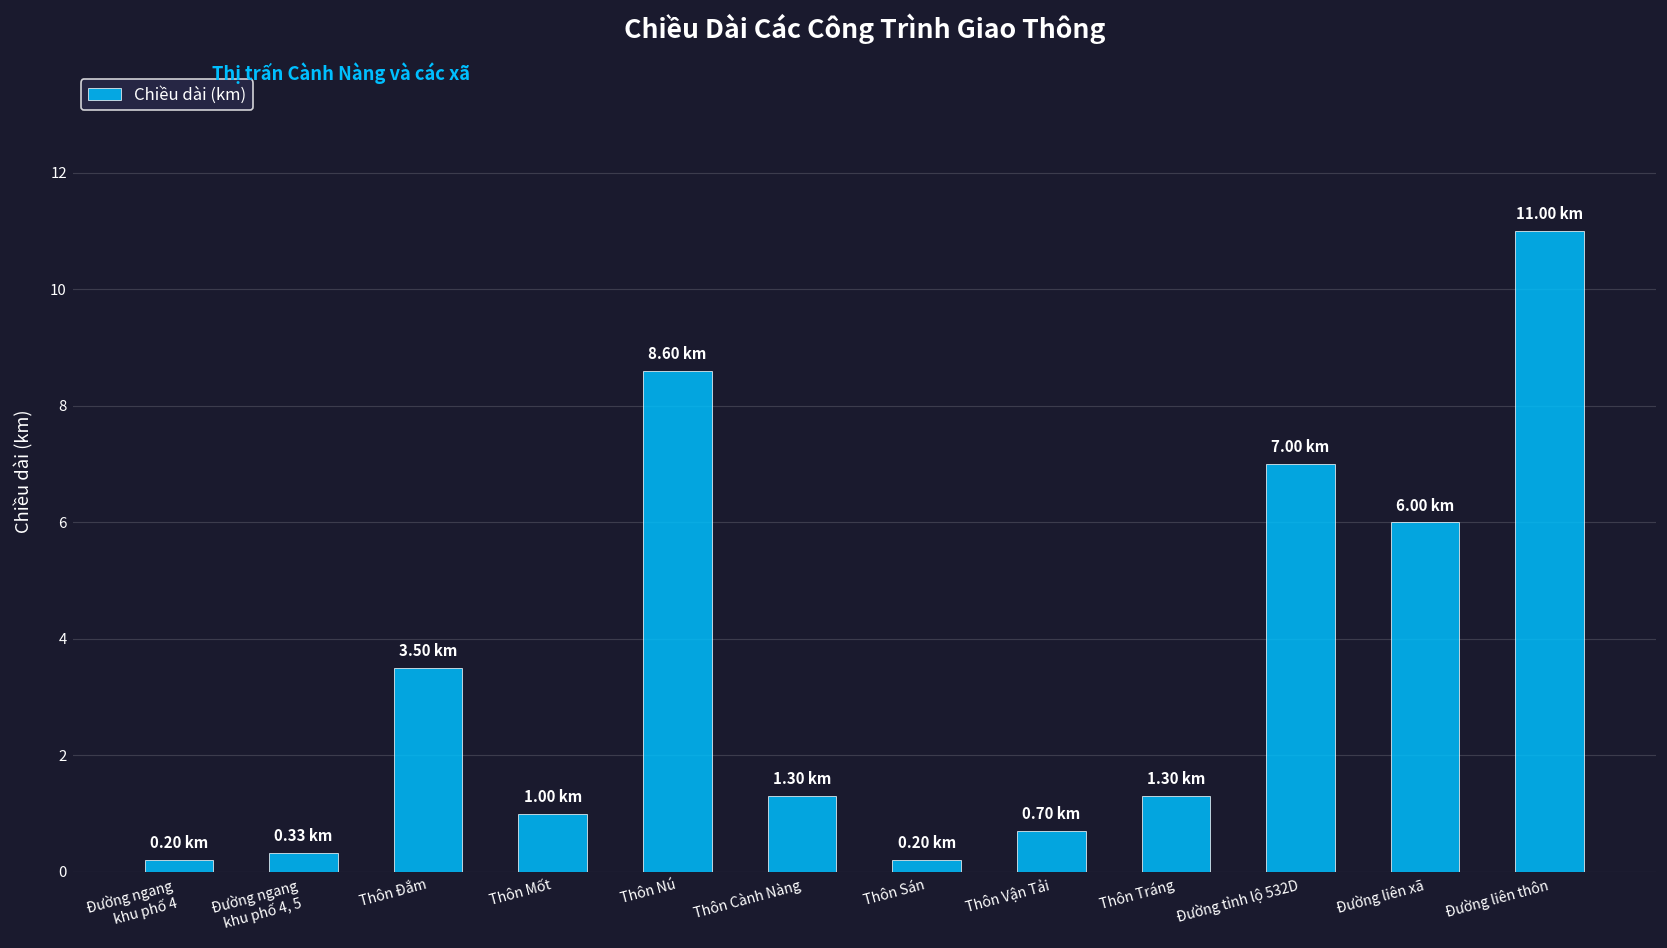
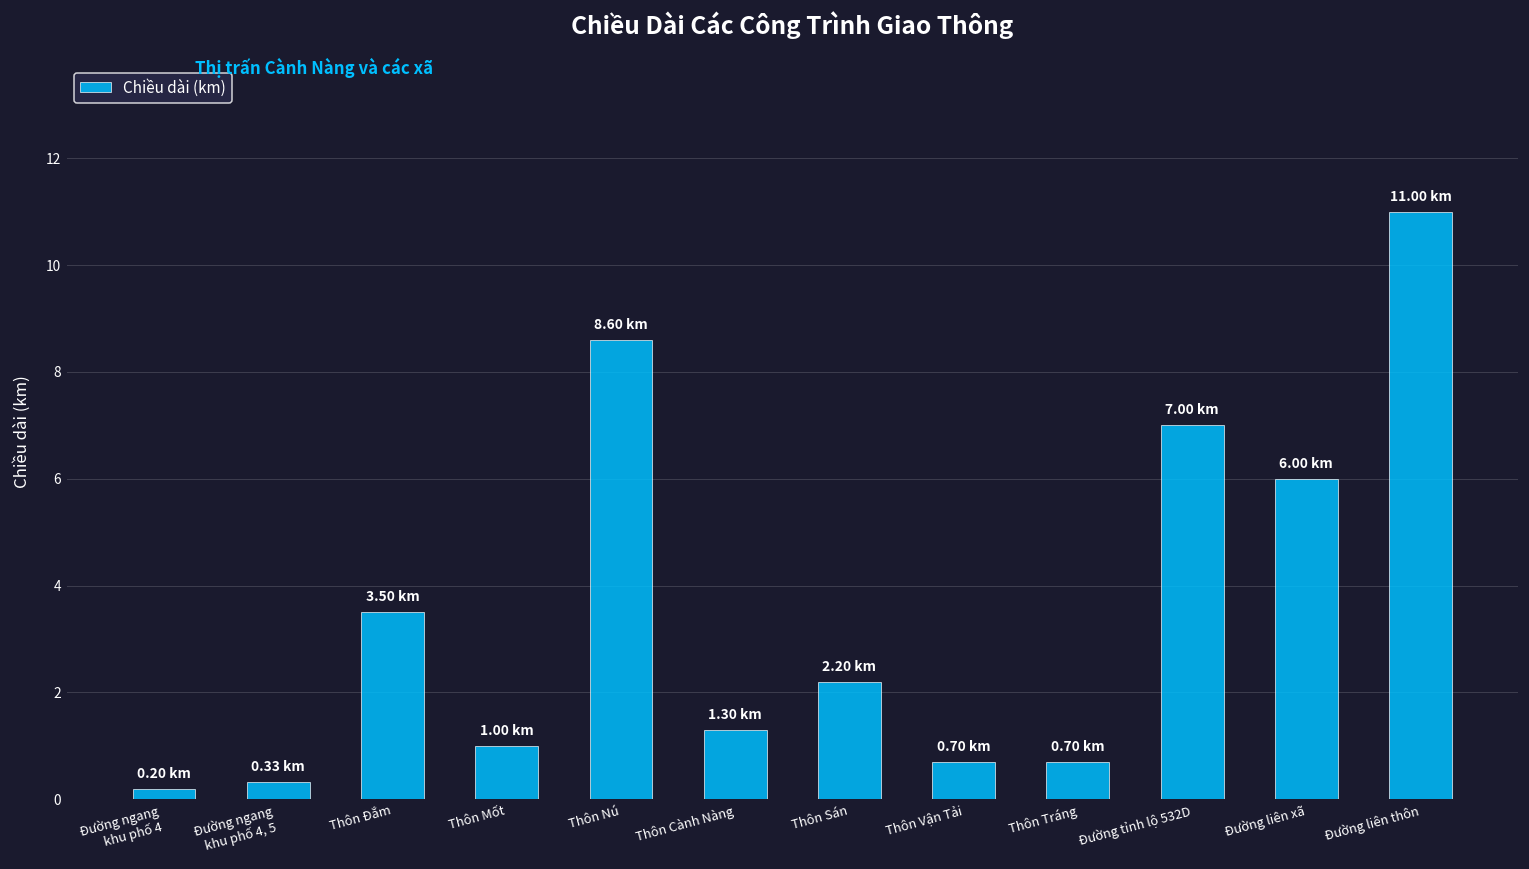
Thôn Sán: 0.20 -> 2.20
Thôn Tráng: 1.30 -> 0.70
